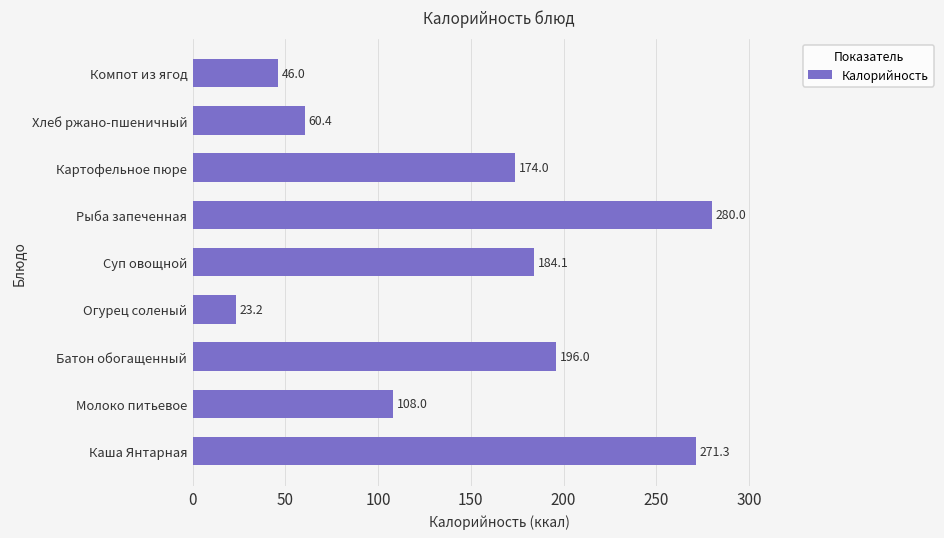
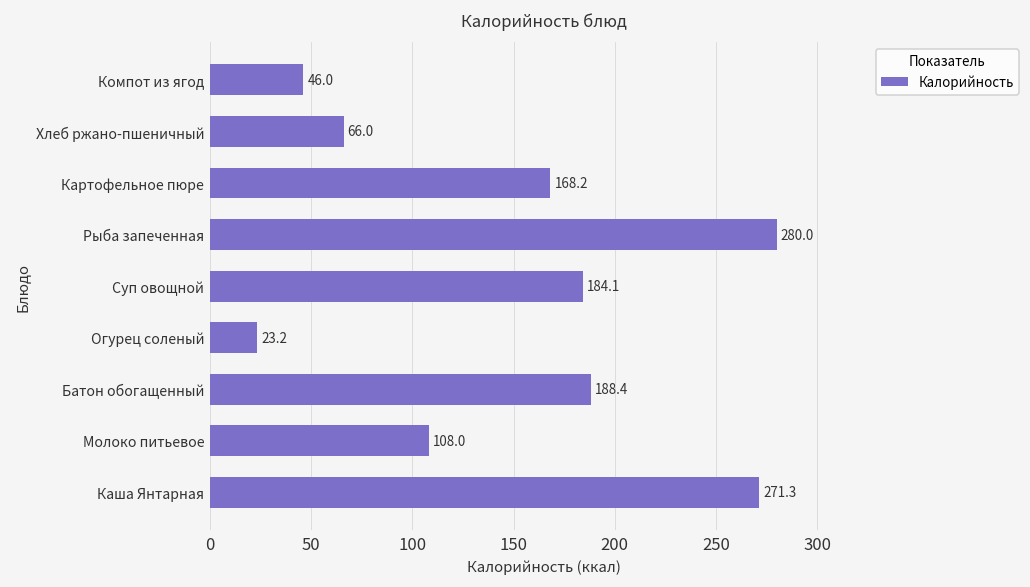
Хлеб ржано-пшеничный: 60.4 -> 66.0
Картофельное пюре: 174.0 -> 168.2
Батон обогащенный: 196.0 -> 188.4
